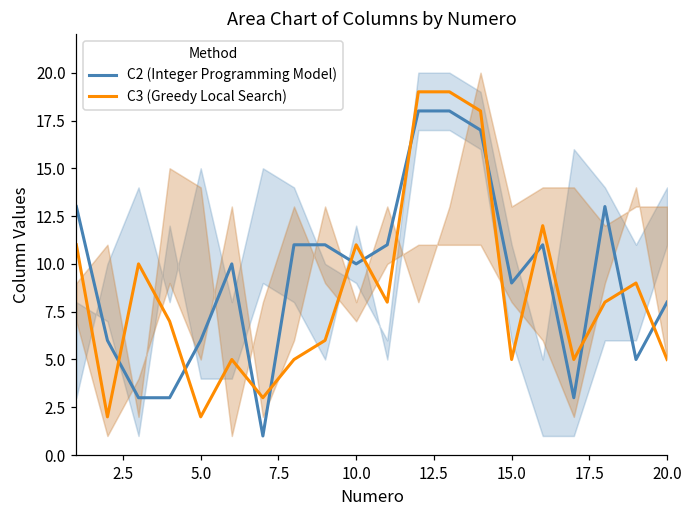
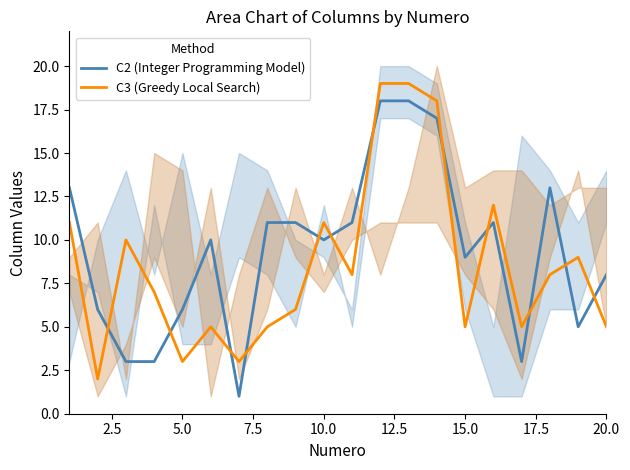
C3 (Greedy Local Search), 5.0: 2 -> 3
